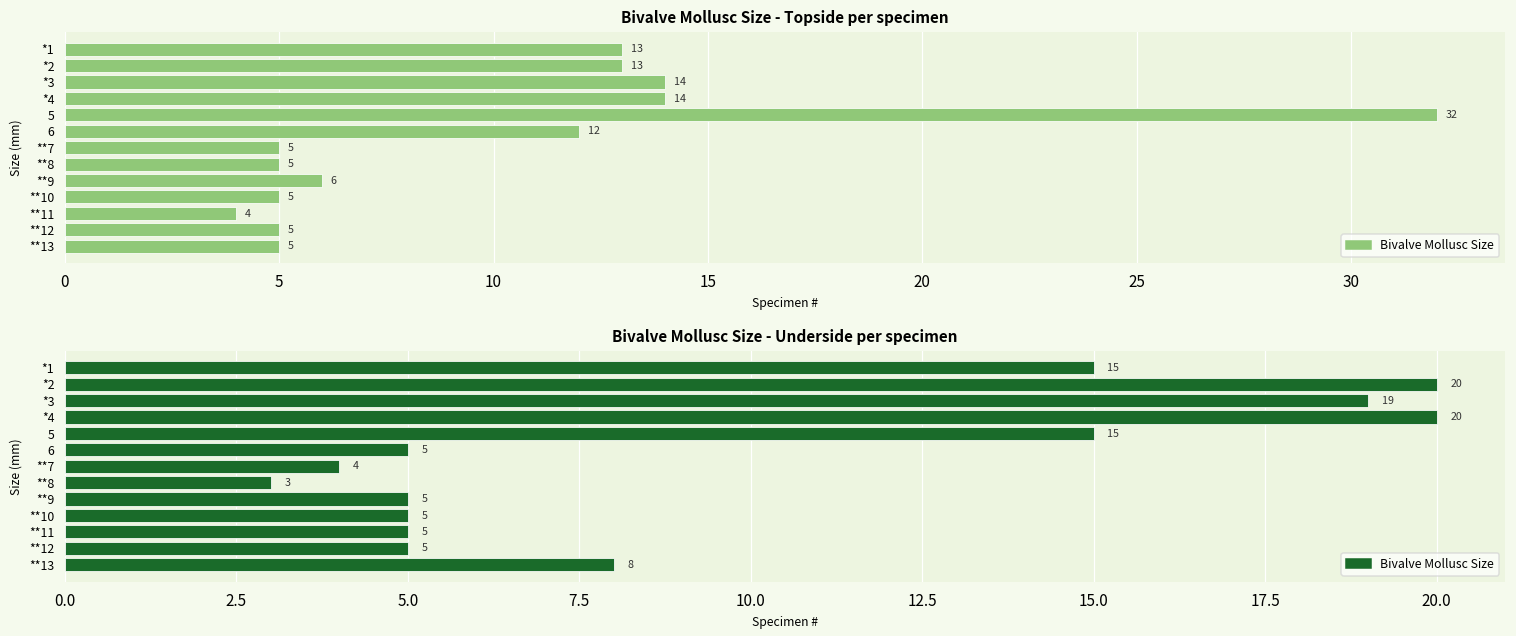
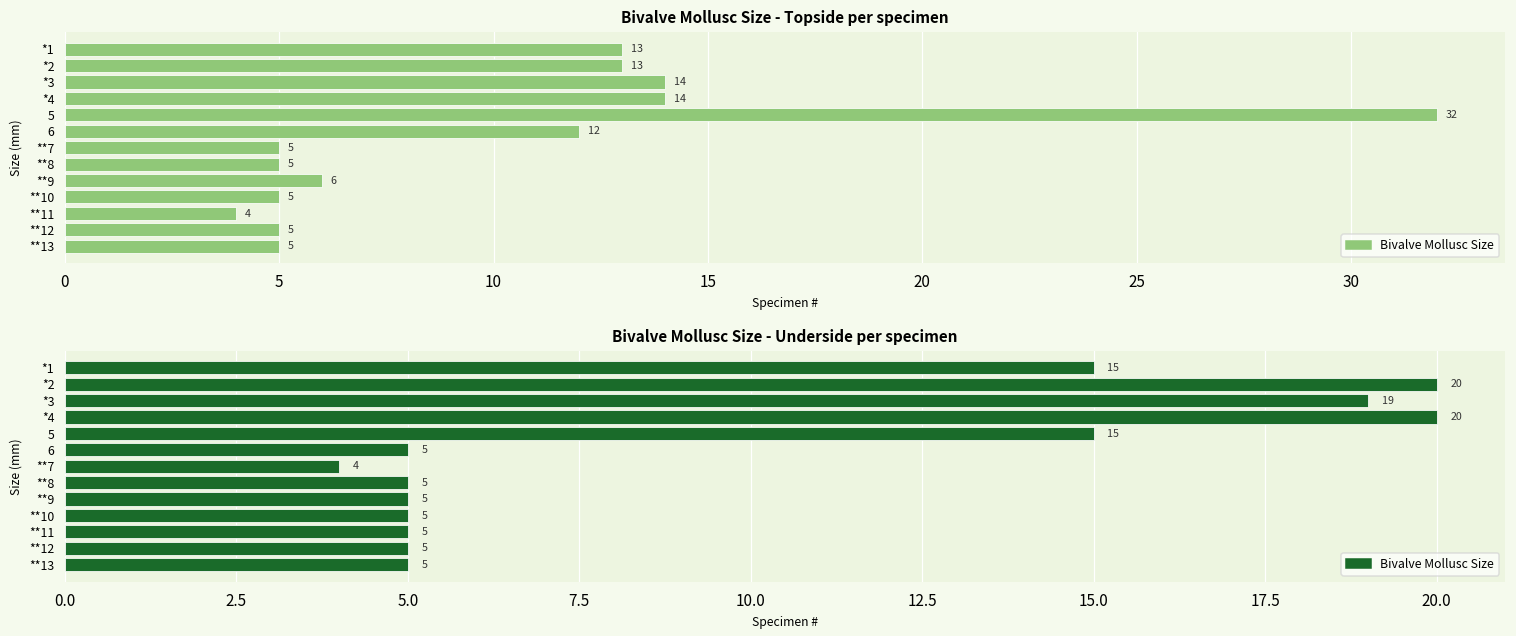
Bivalve Mollusc Size - Underside per specimen, **8: 3 -> 5
Bivalve Mollusc Size - Underside per specimen, **13: 8 -> 5
